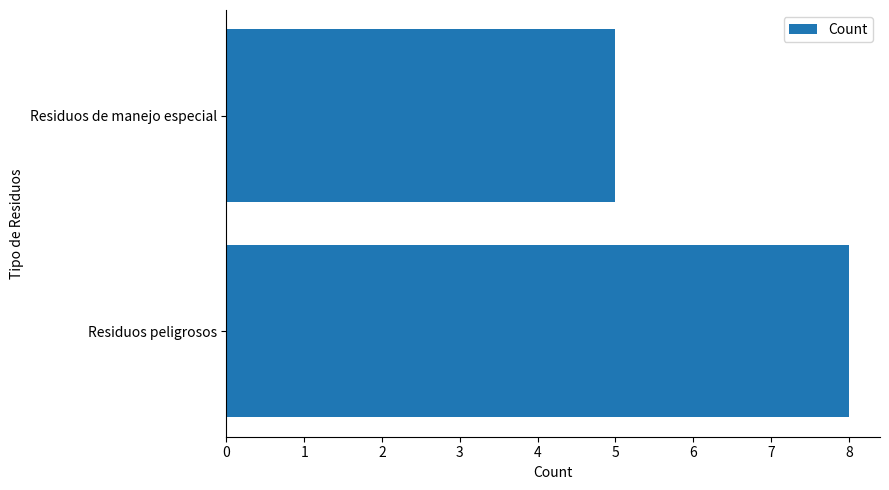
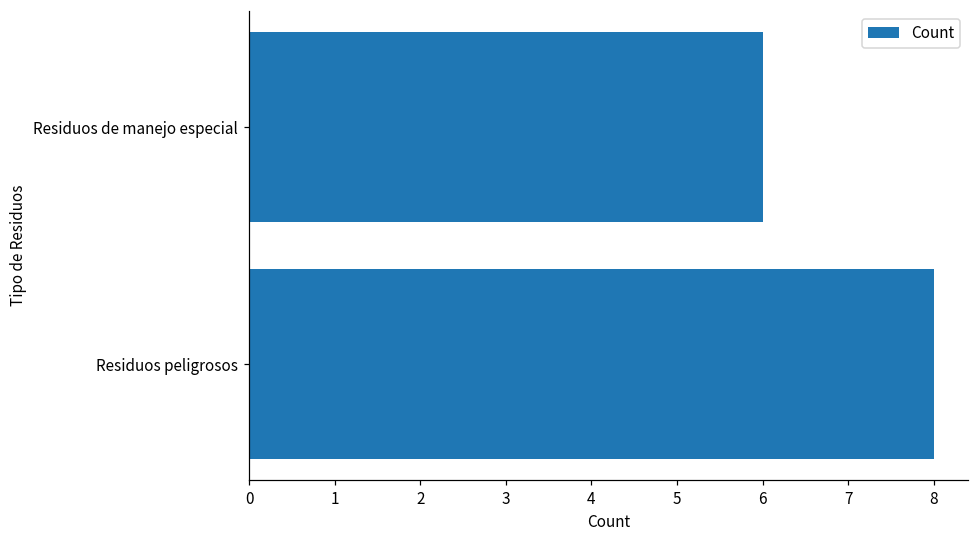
Residuos de manejo especial: 5 -> 6
